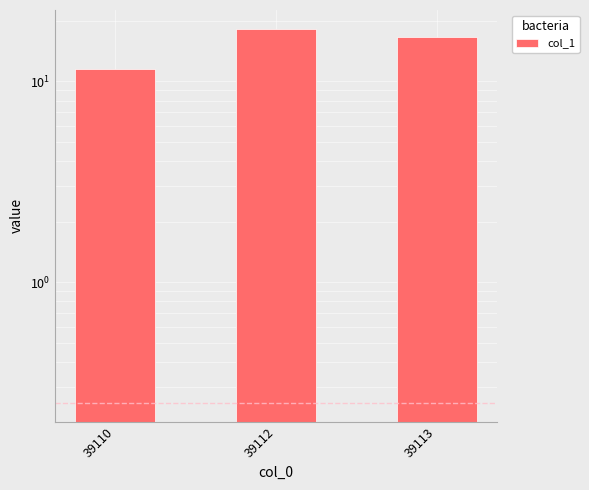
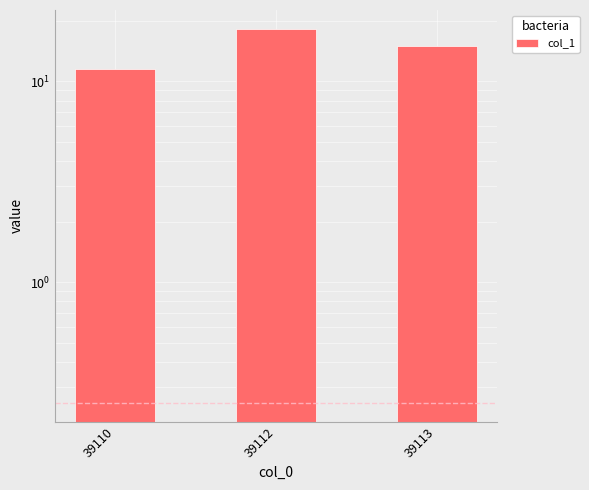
39113: 17 -> 15
